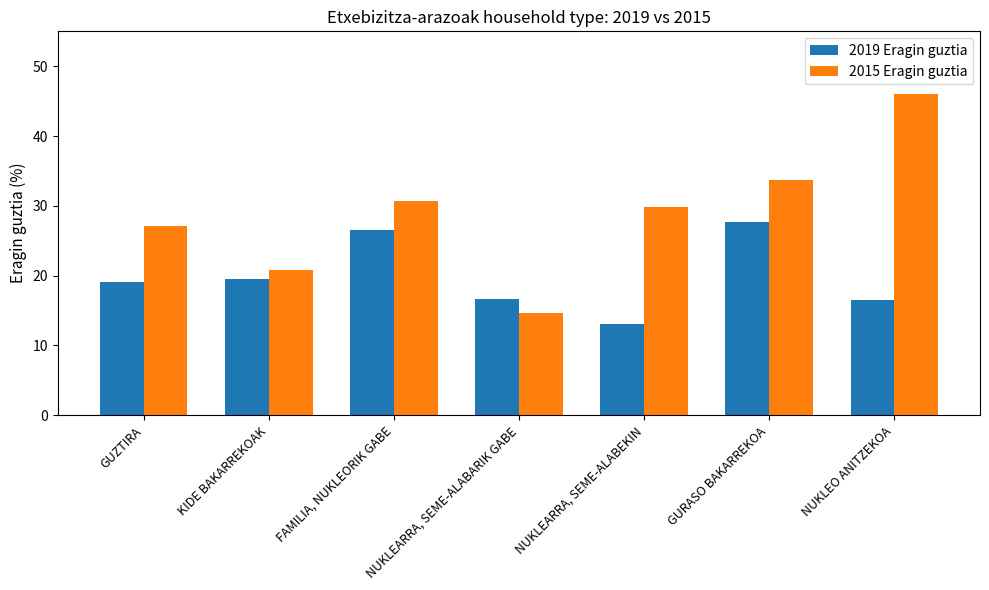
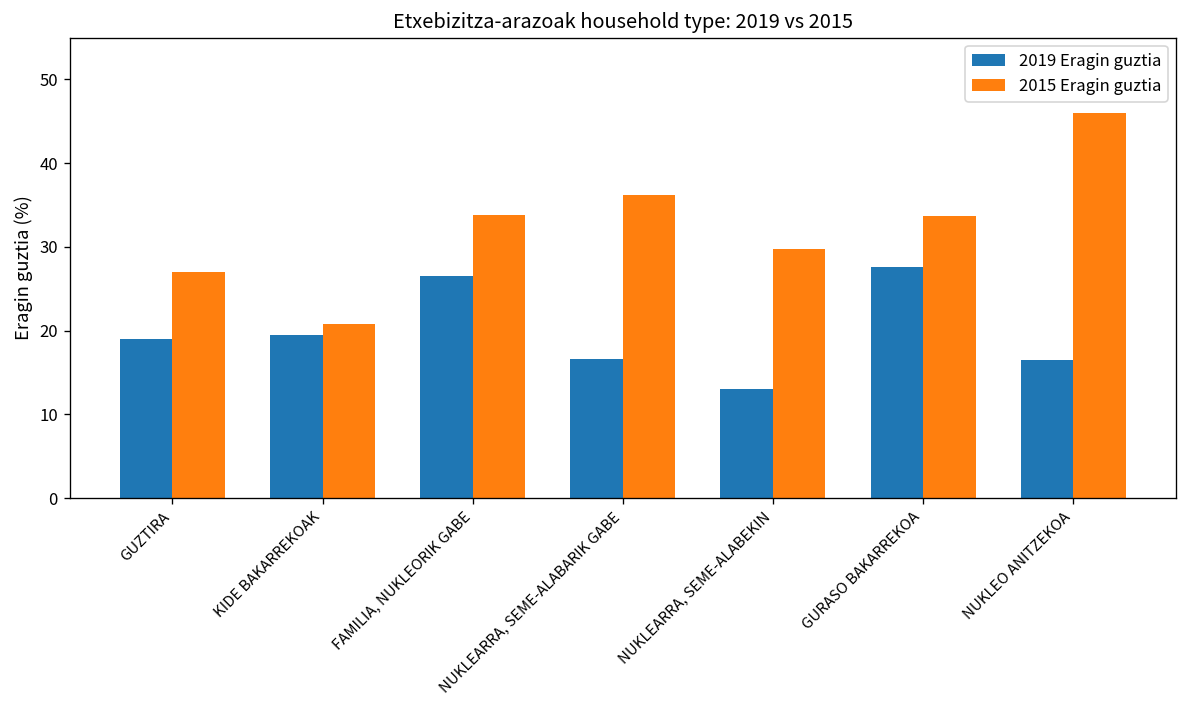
2015 Eragin guztia, FAMILIA, NUKLEORIK GABE: 31 -> 34
2015 Eragin guztia, NUKLEARRA, SEME-ALABARIK GABE: 15 -> 36
